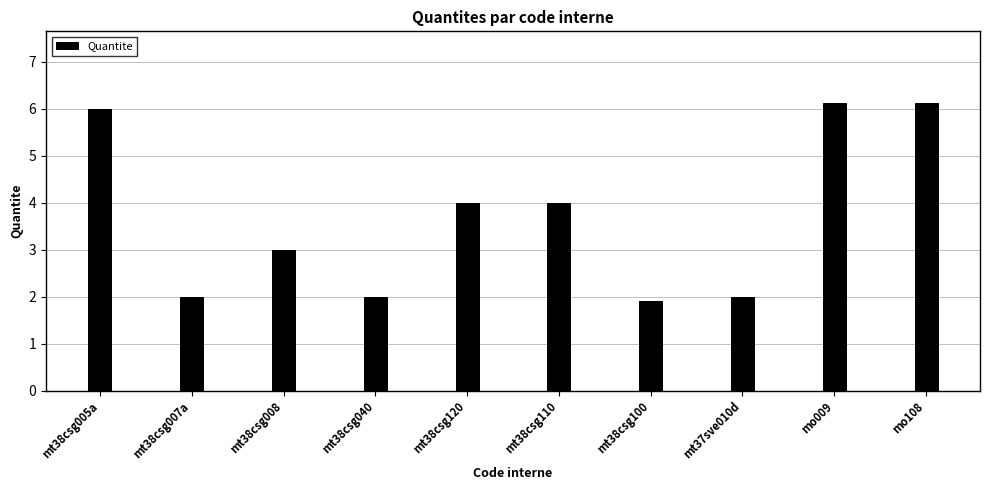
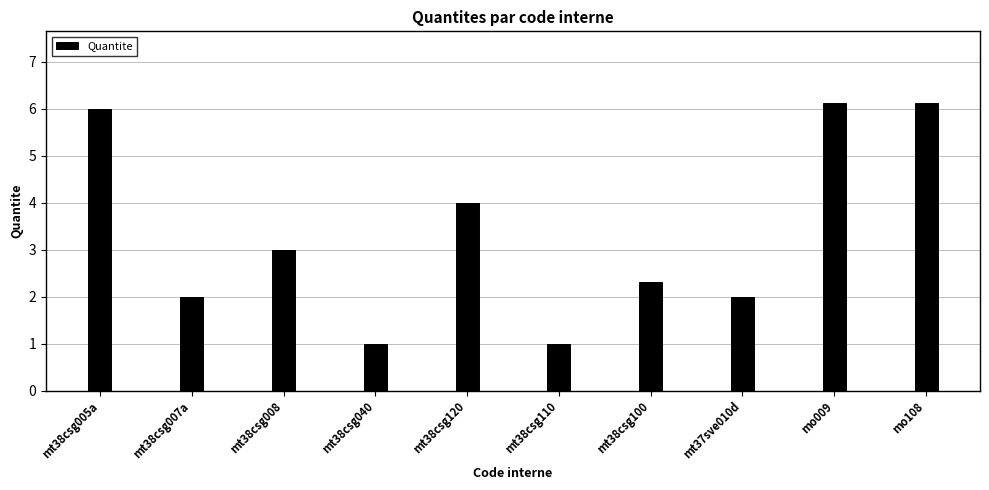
mt38csg040: 2 -> 1
mt38csg110: 4 -> 1
mt38csg100: 1.9 -> 2.3
